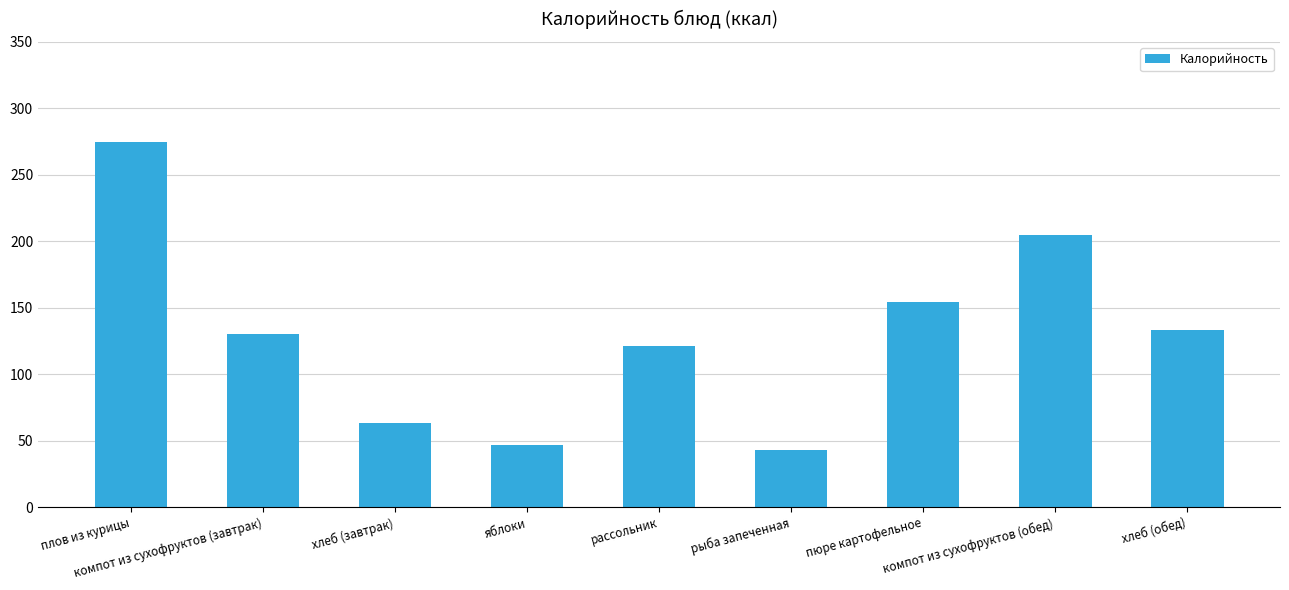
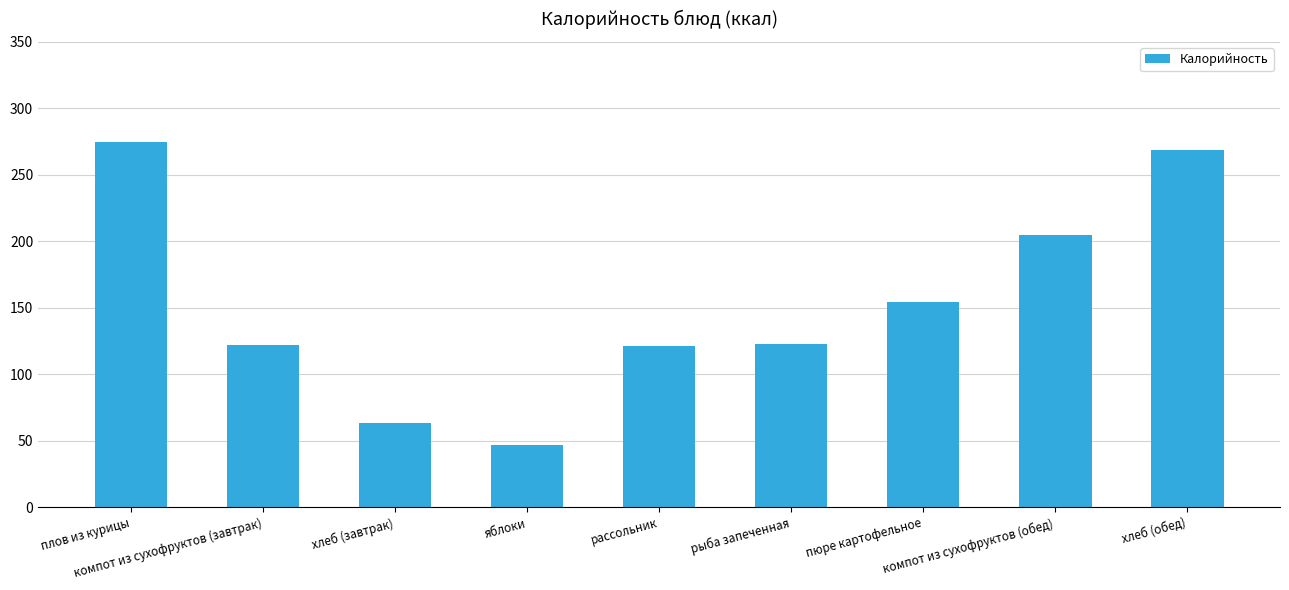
компот из сухофруктов (завтрак): 130 -> 122
рыба запеченная: 43 -> 123
хлеб (обед): 133 -> 269
